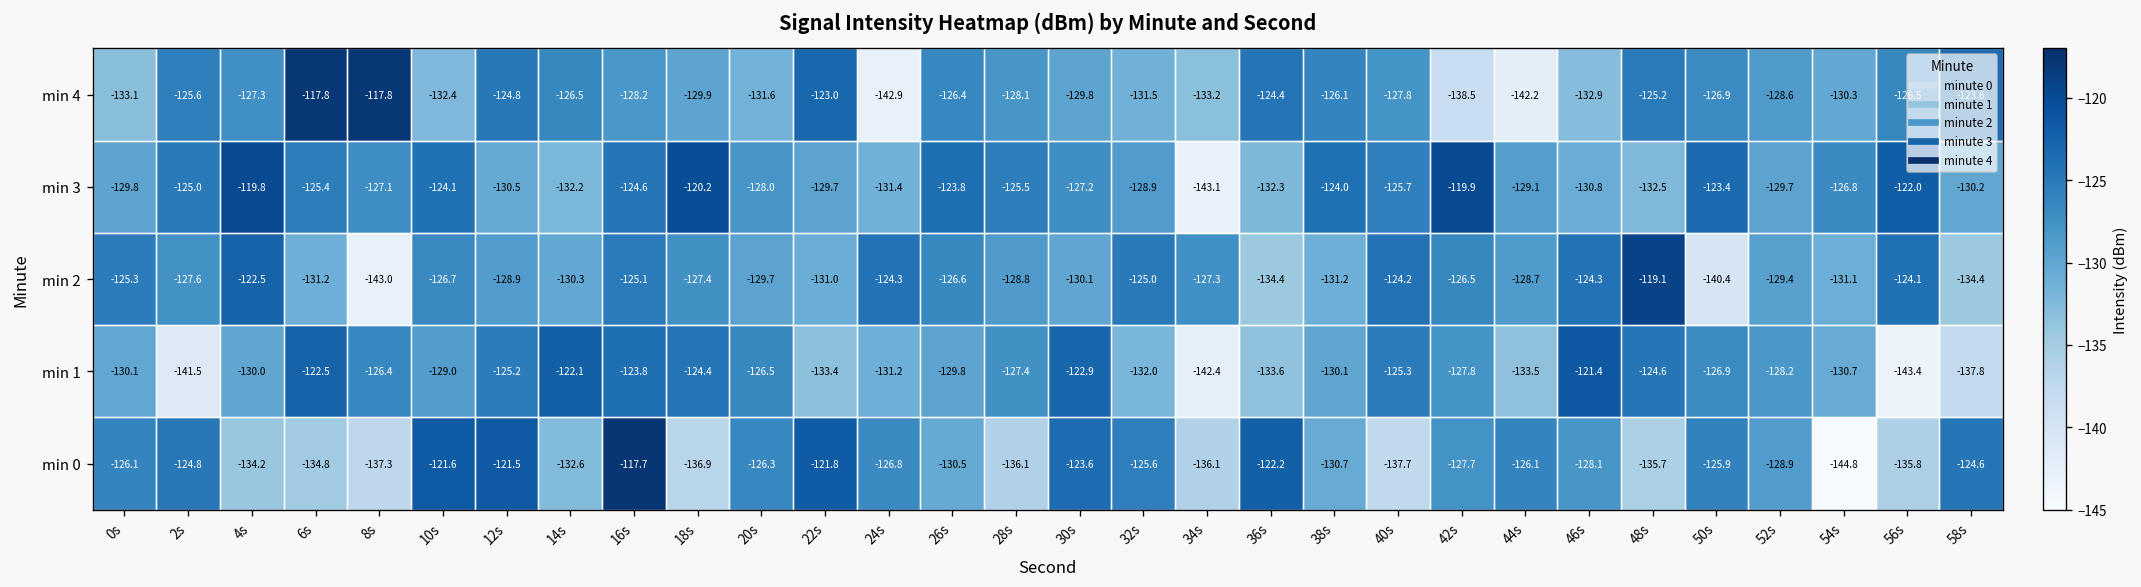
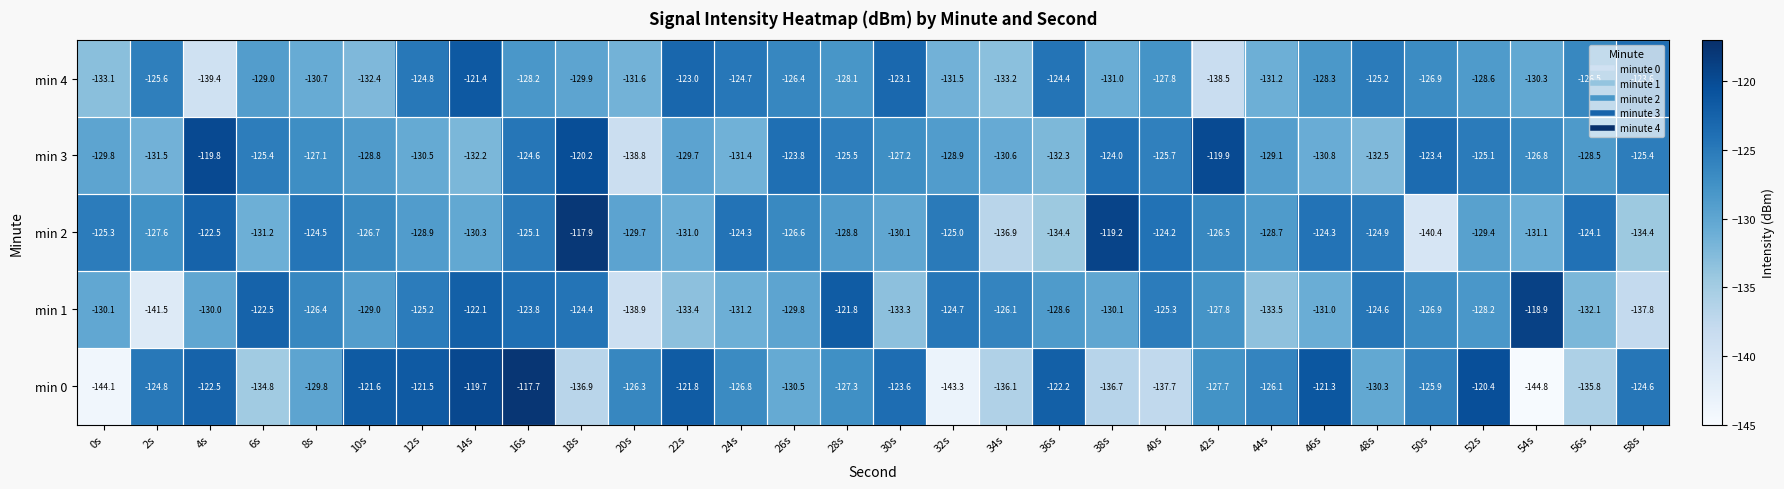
min 4, 4s: -127.3 -> -139.4
min 4, 6s: -117.8 -> -129.0
min 4, 8s: -117.8 -> -130.7
min 4, 14s: -126.5 -> -121.4
min 4, 24s: -142.9 -> -124.7
min 4, 30s: -129.8 -> -123.1
min 4, 38s: -126.1 -> -131.0
min 4, 44s: -142.2 -> -131.2
min 4, 46s: -132.9 -> -128.3
min 3, 2s: -125.0 -> -131.5
min 3, 10s: -124.1 -> -128.8
min 3, 20s: -128.0 -> -138.8
min 3, 34s: -143.1 -> -130.6
min 3, 52s: -129.7 -> -125.1
min 3, 56s: -122.0 -> -128.5
min 3, 58s: -130.2 -> -125.4
min 2, 8s: -143.0 -> -124.5
min 2, 18s: -127.4 -> -117.9
min 2, 34s: -127.3 -> -136.9
min 2, 38s: -131.2 -> -119.2
min 2, 48s: -119.1 -> -124.9
min 1, 20s: -126.5 -> -138.9
min 1, 28s: -127.4 -> -121.8
min 1, 30s: -122.9 -> -133.3
min 1, 32s: -132.0 -> -124.7
min 1, 34s: -142.4 -> -126.1
min 1, 36s: -133.6 -> -128.6
min 1, 46s: -121.4 -> -131.0
min 1, 54s: -130.7 -> -118.9
min 1, 56s: -143.4 -> -132.1
min 0, 0s: -126.1 -> -144.1
min 0, 4s: -134.2 -> -122.5
min 0, 8s: -137.3 -> -129.8
min 0, 14s: -132.6 -> -119.7
min 0, 28s: -136.1 -> -127.3
min 0, 32s: -125.6 -> -143.3
min 0, 38s: -130.7 -> -136.7
min 0, 46s: -128.1 -> -121.3
min 0, 48s: -135.7 -> -130.3
min 0, 52s: -128.9 -> -120.4
